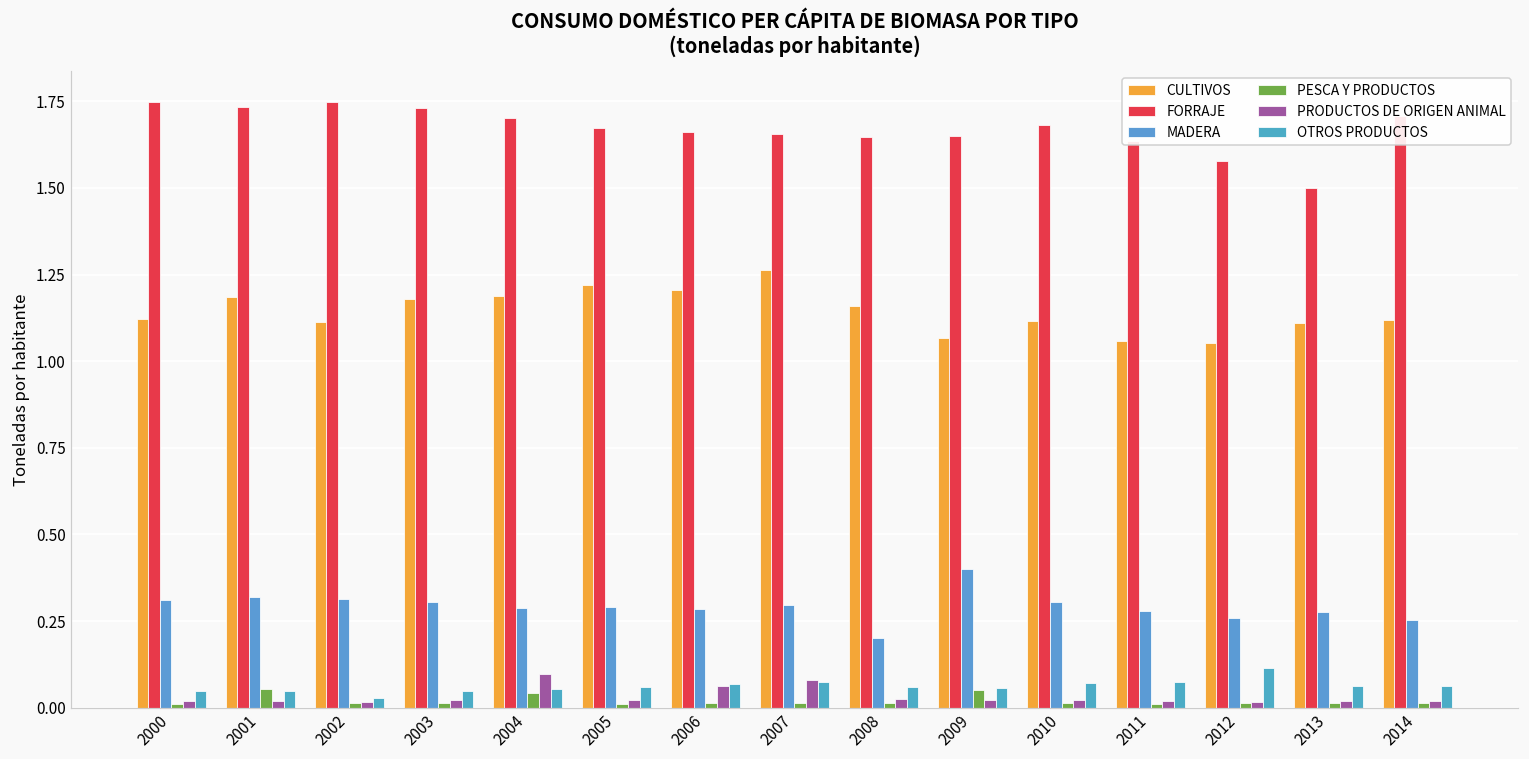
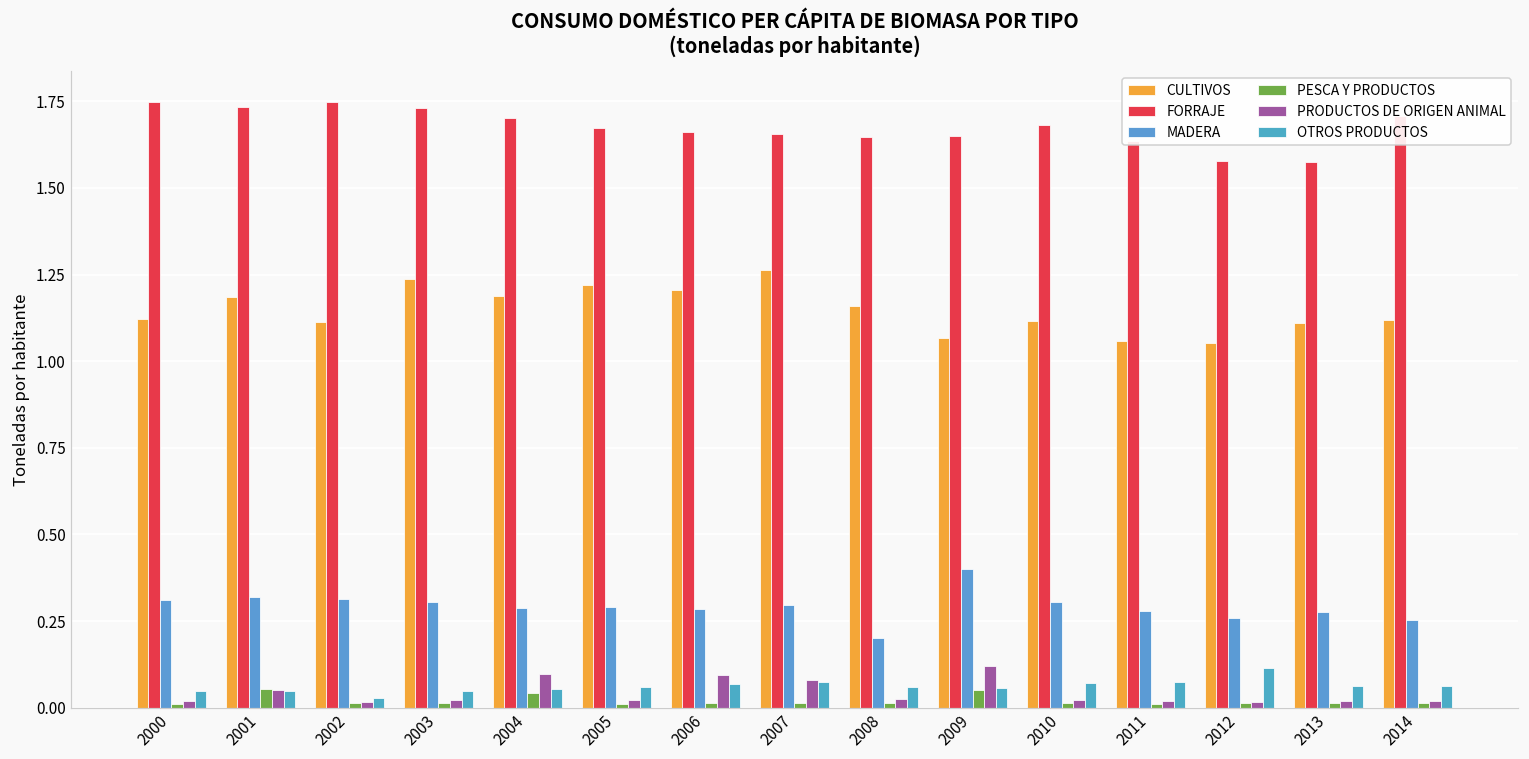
PRODUCTOS DE ORIGEN ANIMAL, 2001: 0.02 -> 0.05
CULTIVOS, 2003: 1.18 -> 1.24
PRODUCTOS DE ORIGEN ANIMAL, 2006: 0.06 -> 0.10
PRODUCTOS DE ORIGEN ANIMAL, 2009: 0.02 -> 0.12
FORRAJE, 2013: 1.50 -> 1.58
